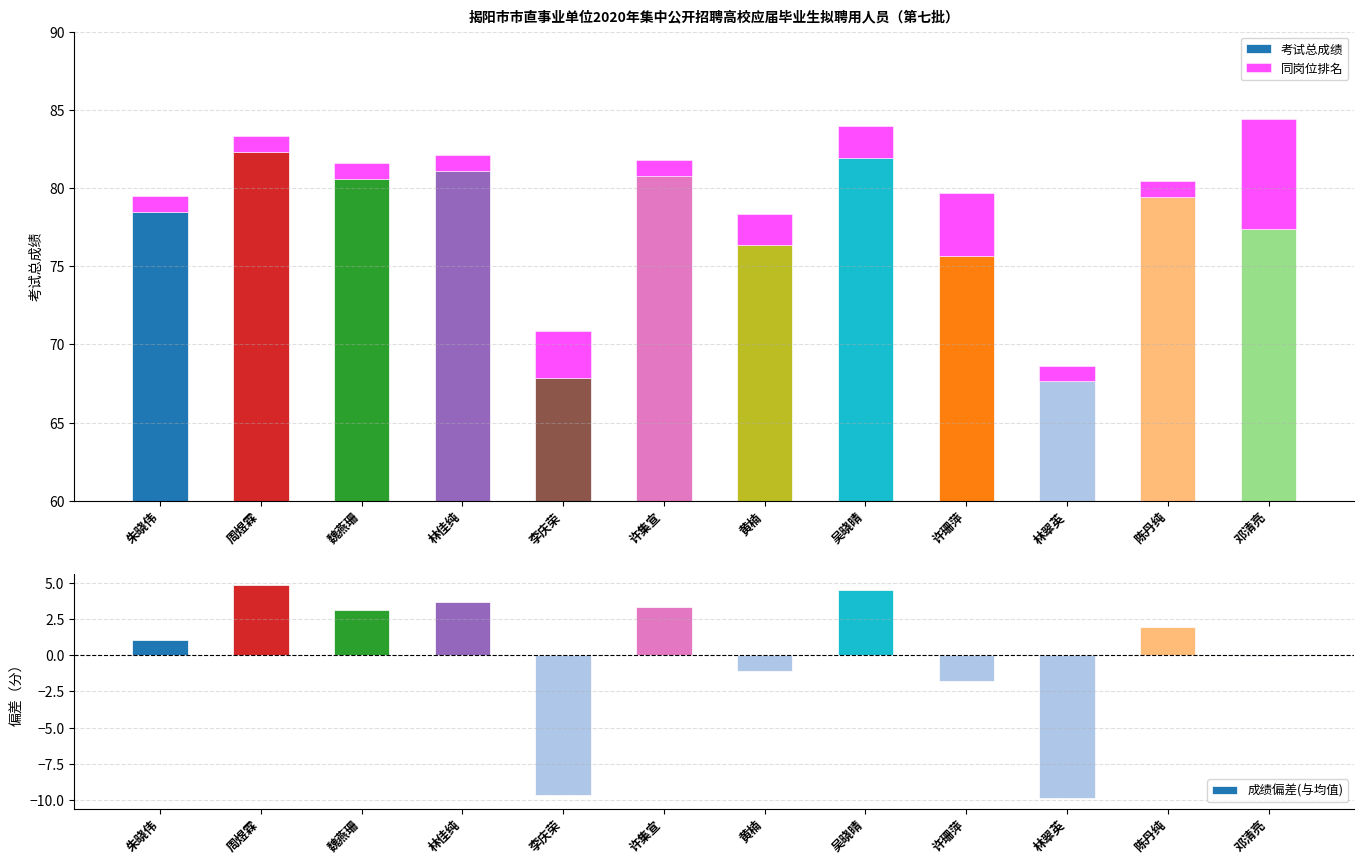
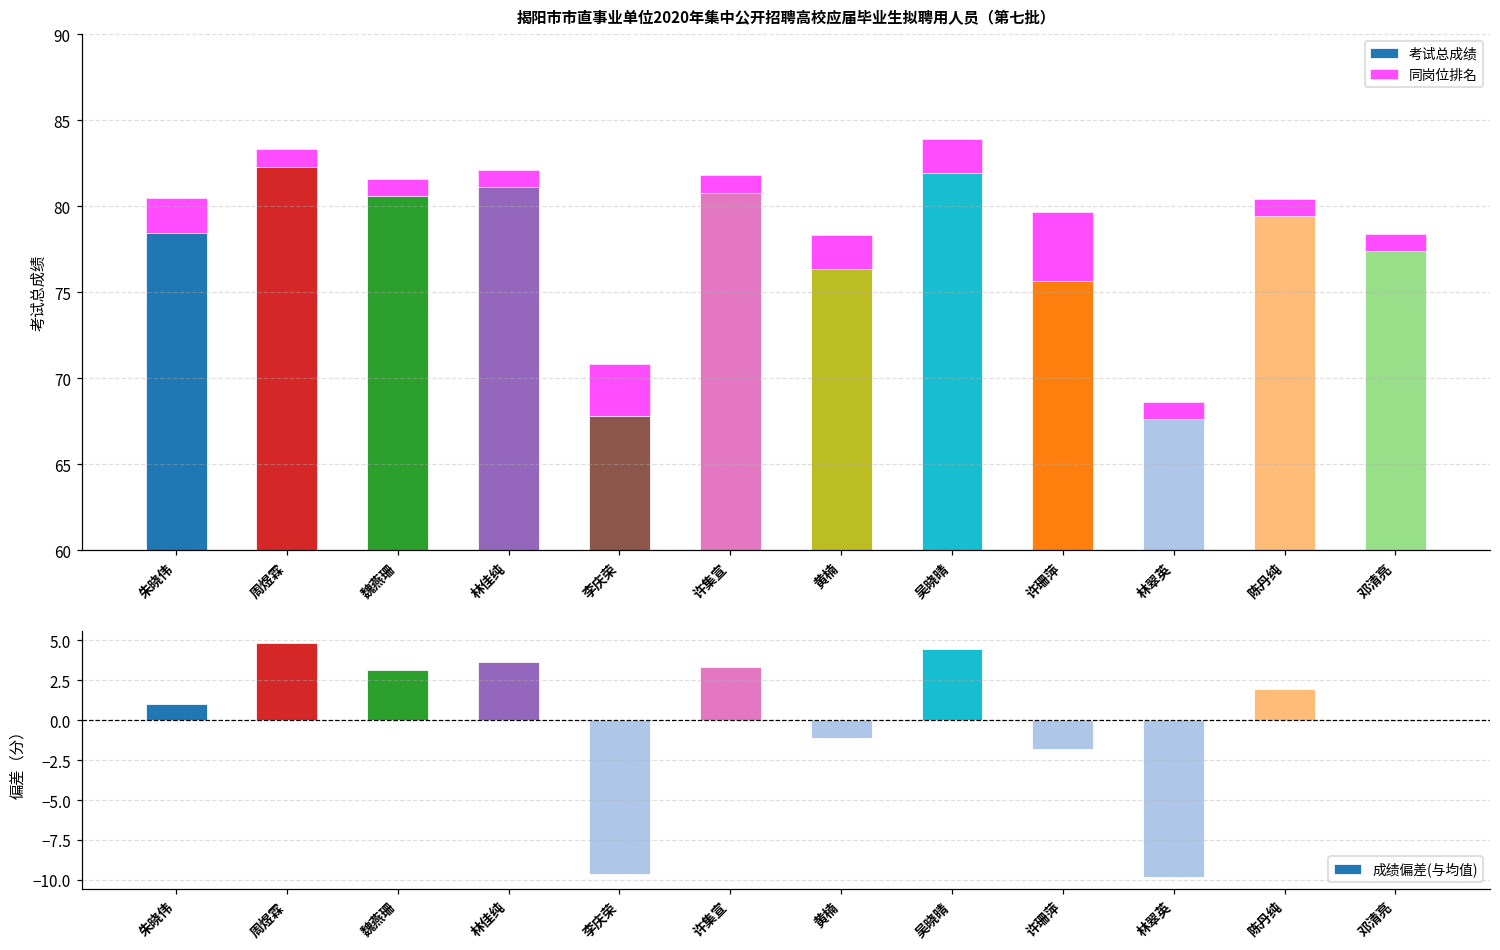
揭阳市市直事业单位2020年集中公开招聘高校应届毕业生拟聘用人员（第七批）, 同岗位排名, 朱晓伟: 1 -> 2
揭阳市市直事业单位2020年集中公开招聘高校应届毕业生拟聘用人员（第七批）, 同岗位排名, 邓清亮: 7 -> 1
